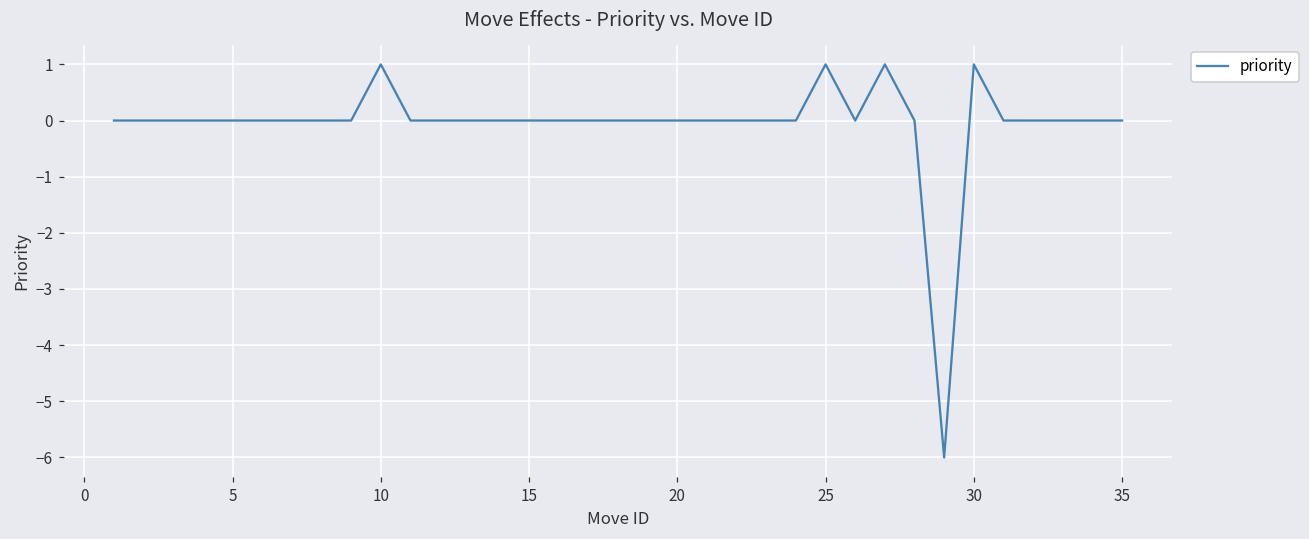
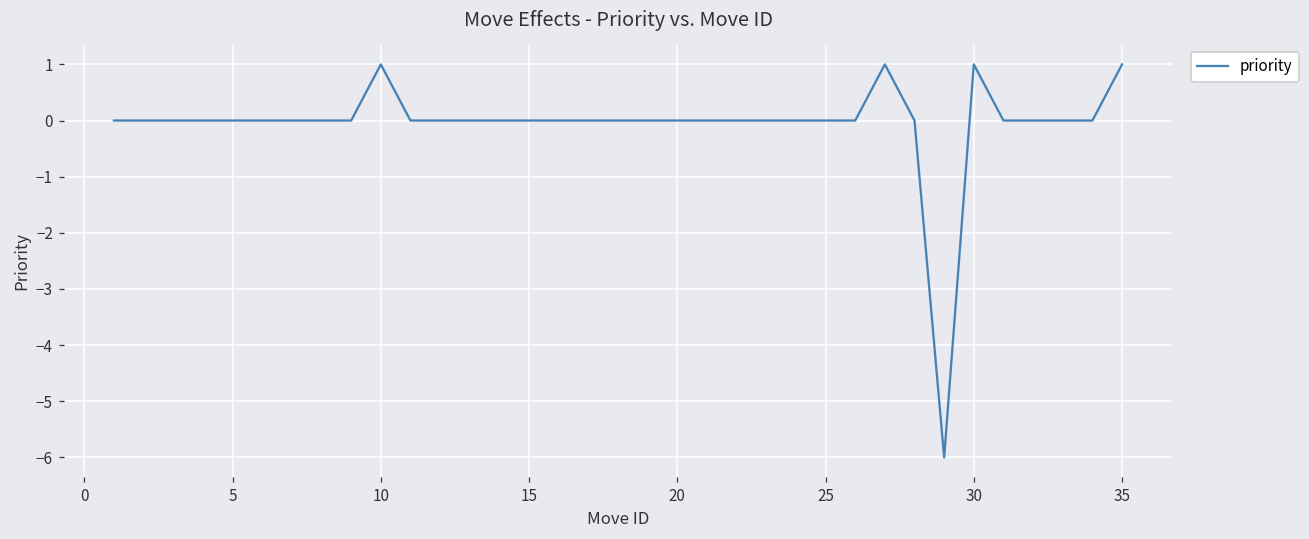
25: 1 -> 0
35: 0 -> 1
